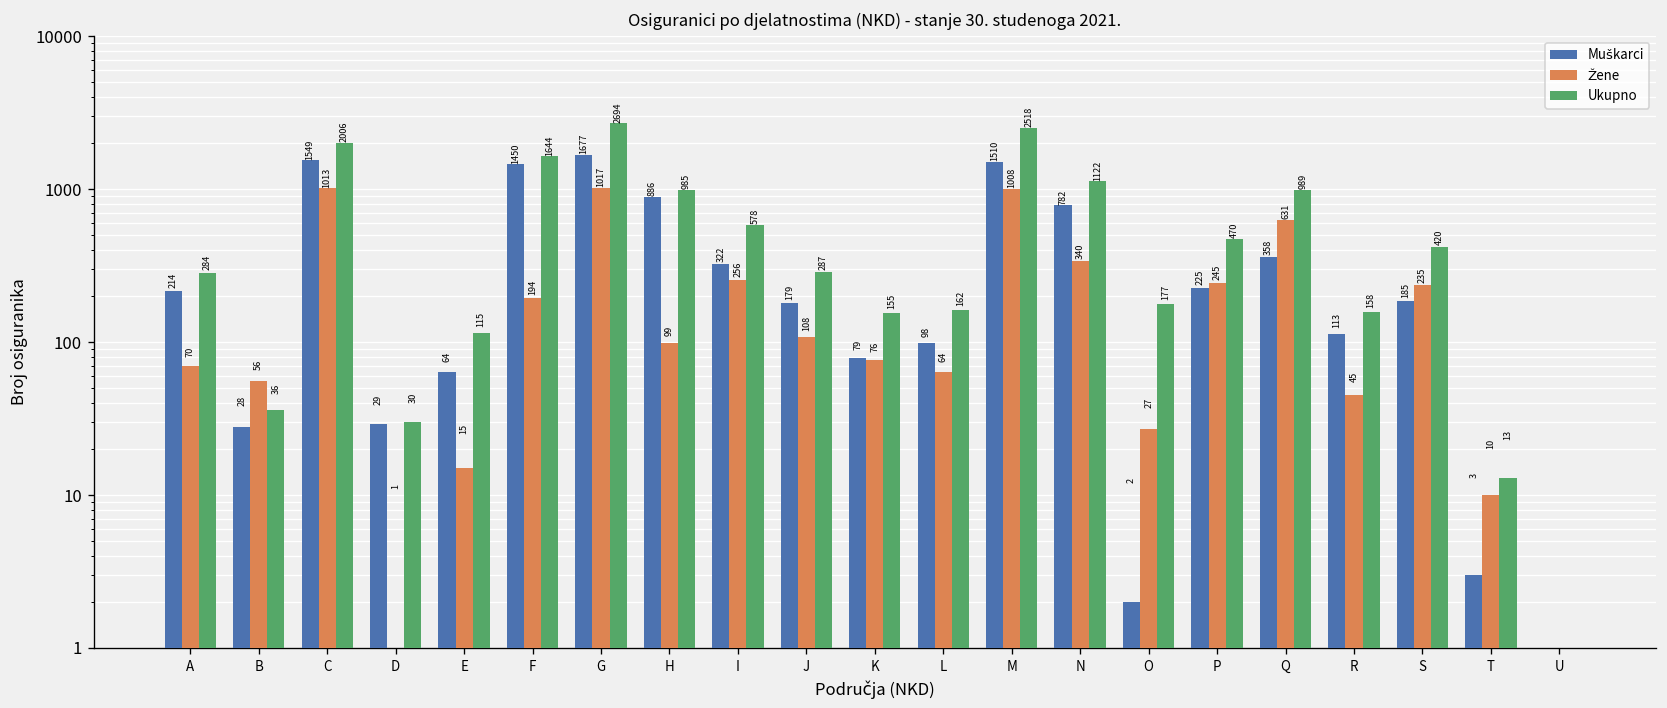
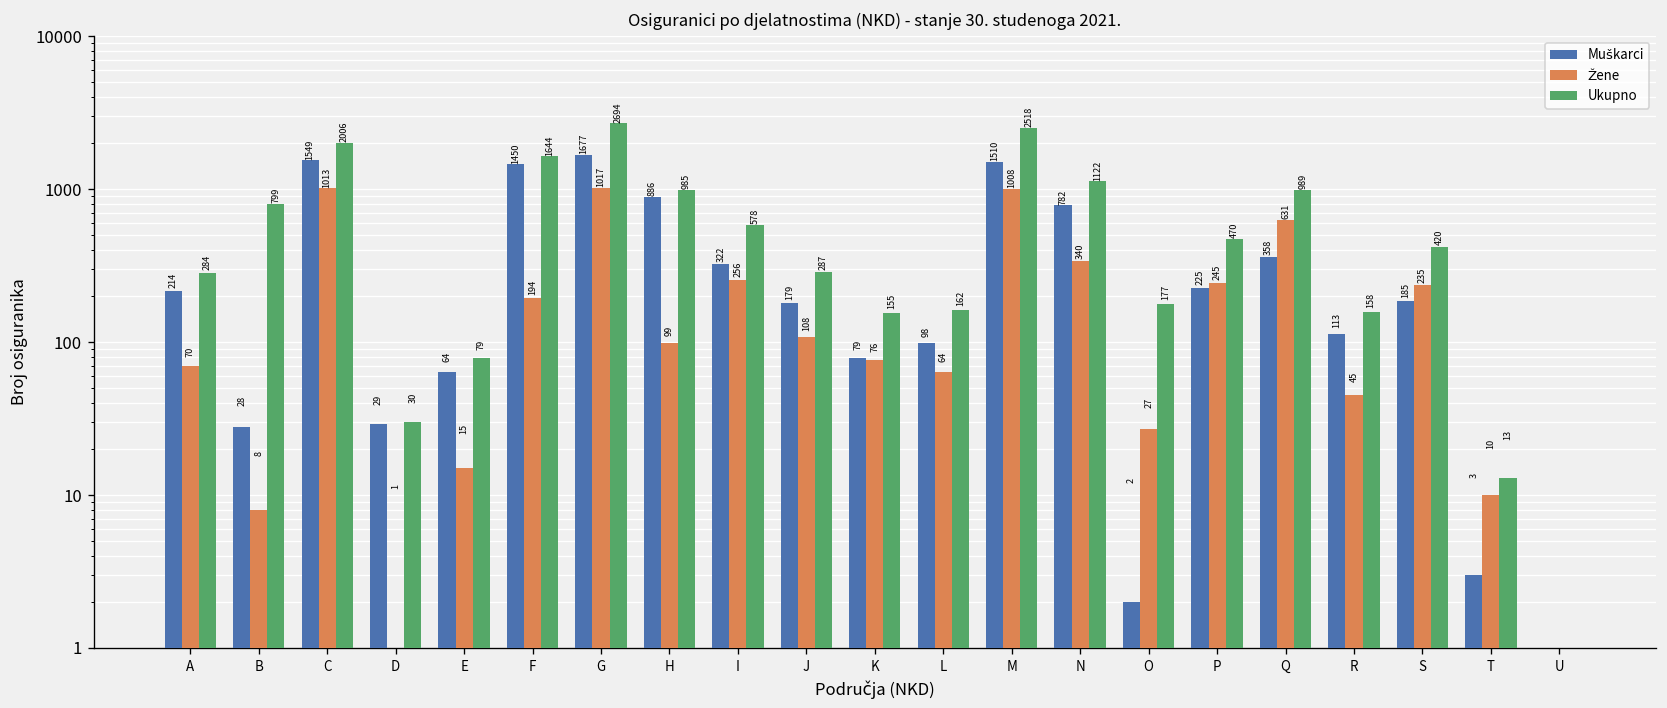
Žene, B: 56 -> 8
Ukupno, B: 36 -> 799
Ukupno, E: 115 -> 79
